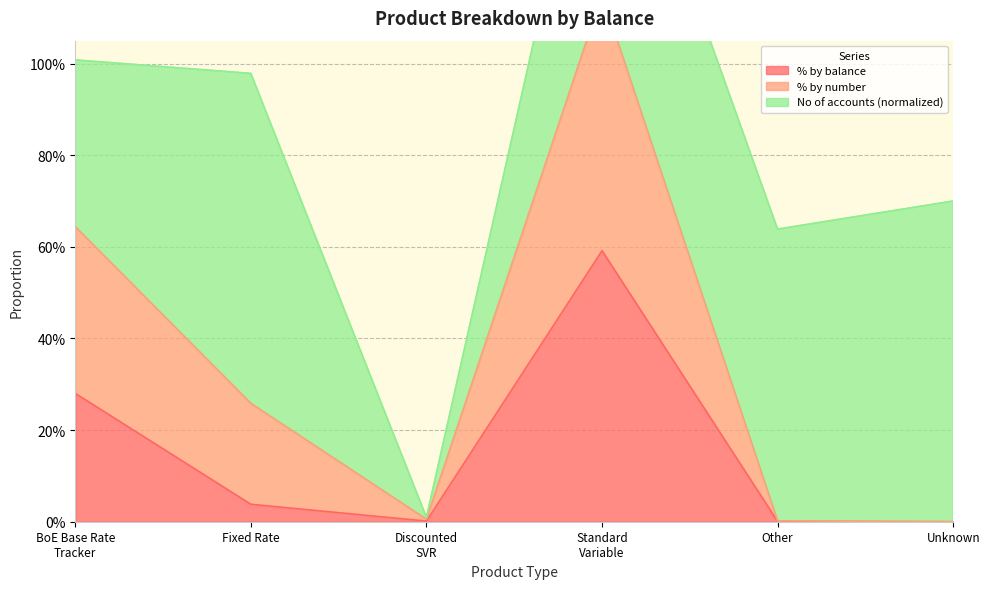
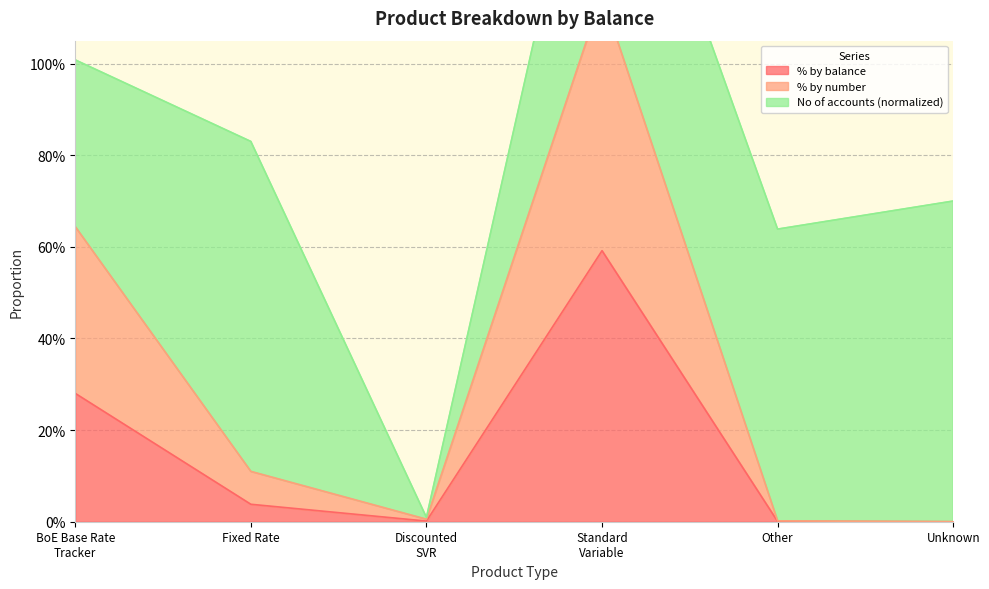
% by number, Fixed Rate: 22% -> 7%
